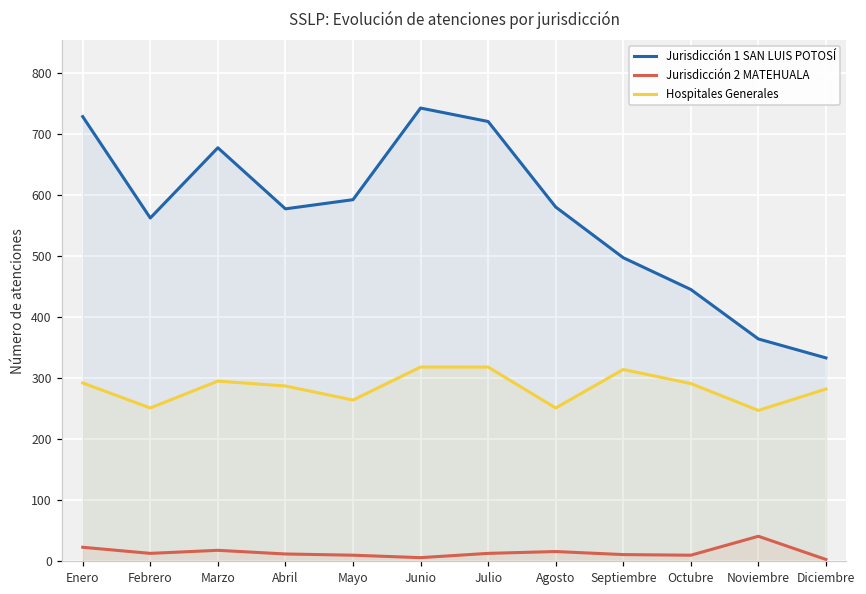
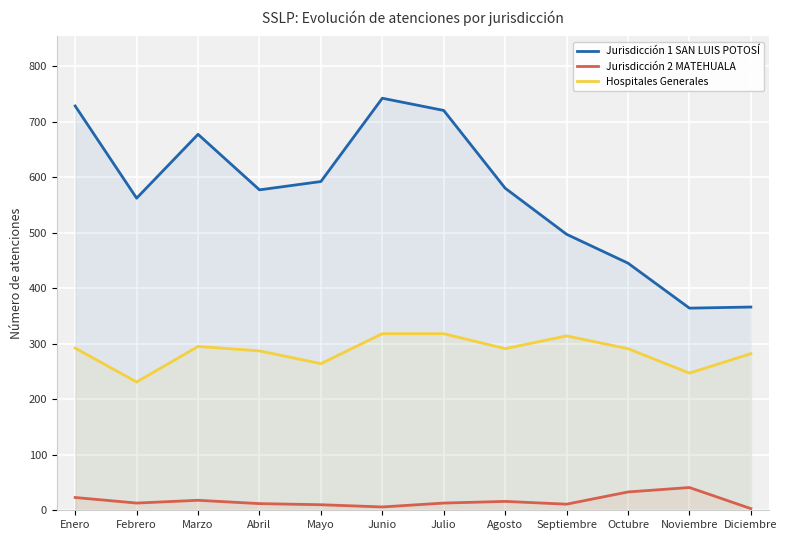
Hospitales Generales, Febrero: 250 -> 230
Hospitales Generales, Agosto: 250 -> 290
Jurisdicción 2 MATEHUALA, Octubre: 10 -> 30
Jurisdicción 1 SAN LUIS POTOSÍ, Diciembre: 330 -> 370
